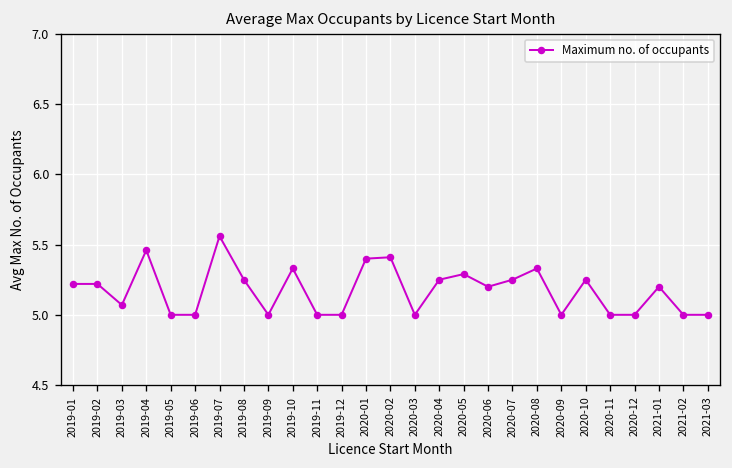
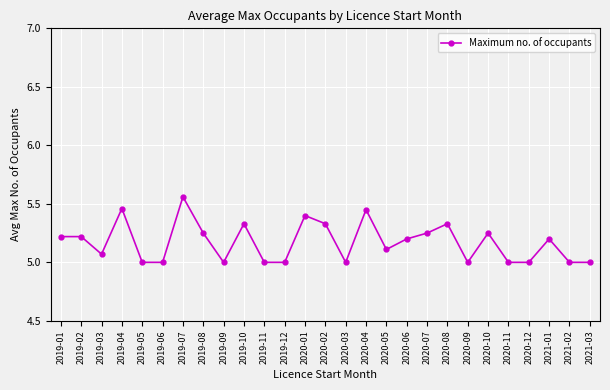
2020-02: 5.41 -> 5.33
2020-04: 5.25 -> 5.45
2020-05: 5.29 -> 5.11
